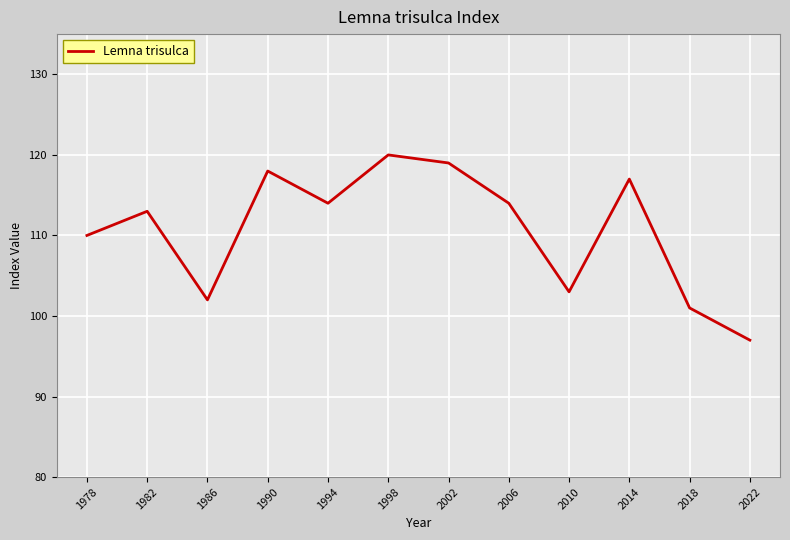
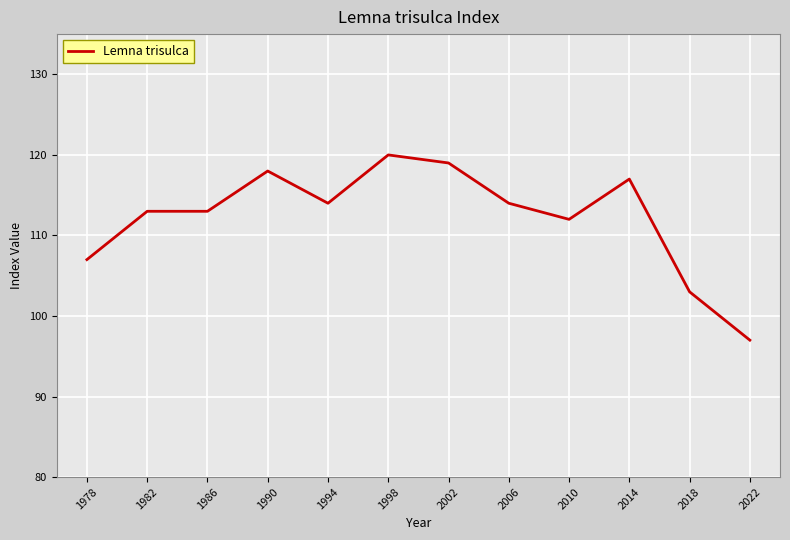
1978: 110 -> 107
1986: 102 -> 113
2010: 103 -> 112
2018: 101 -> 103
